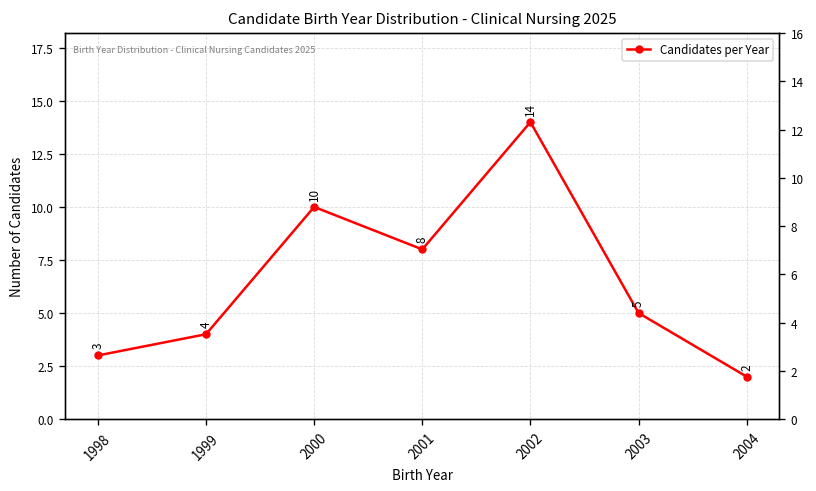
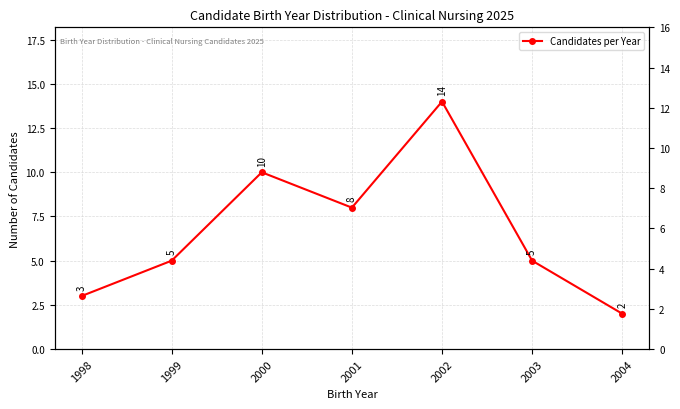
1999: 4 -> 5
